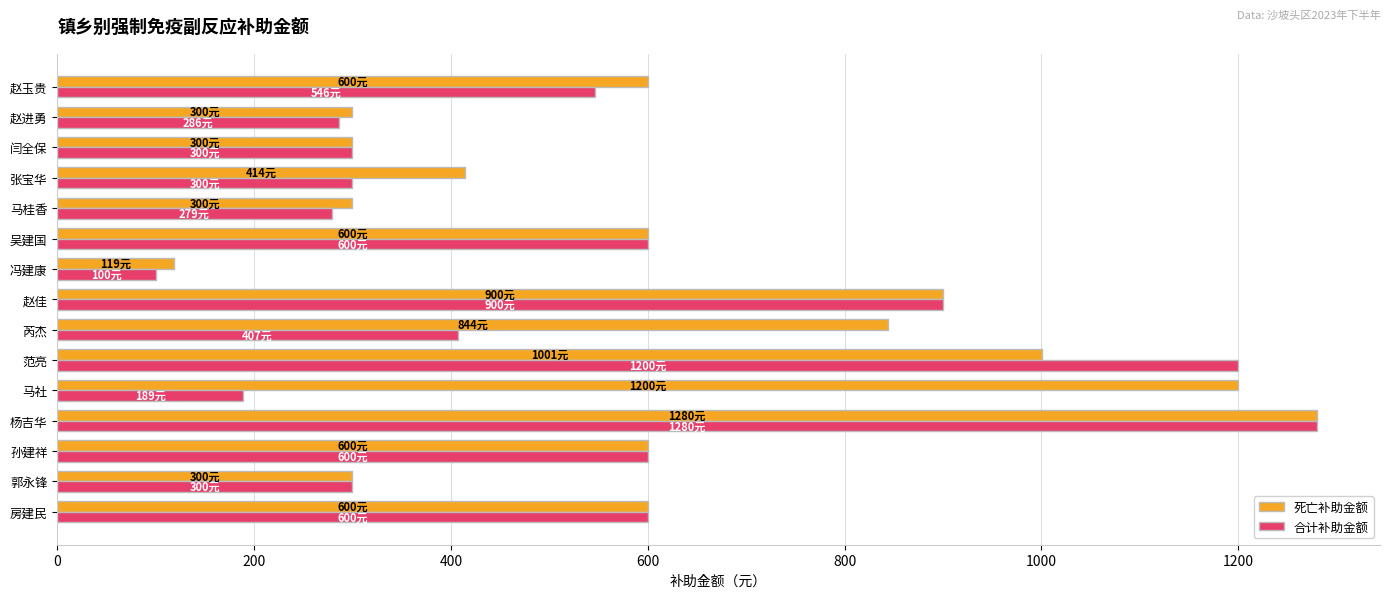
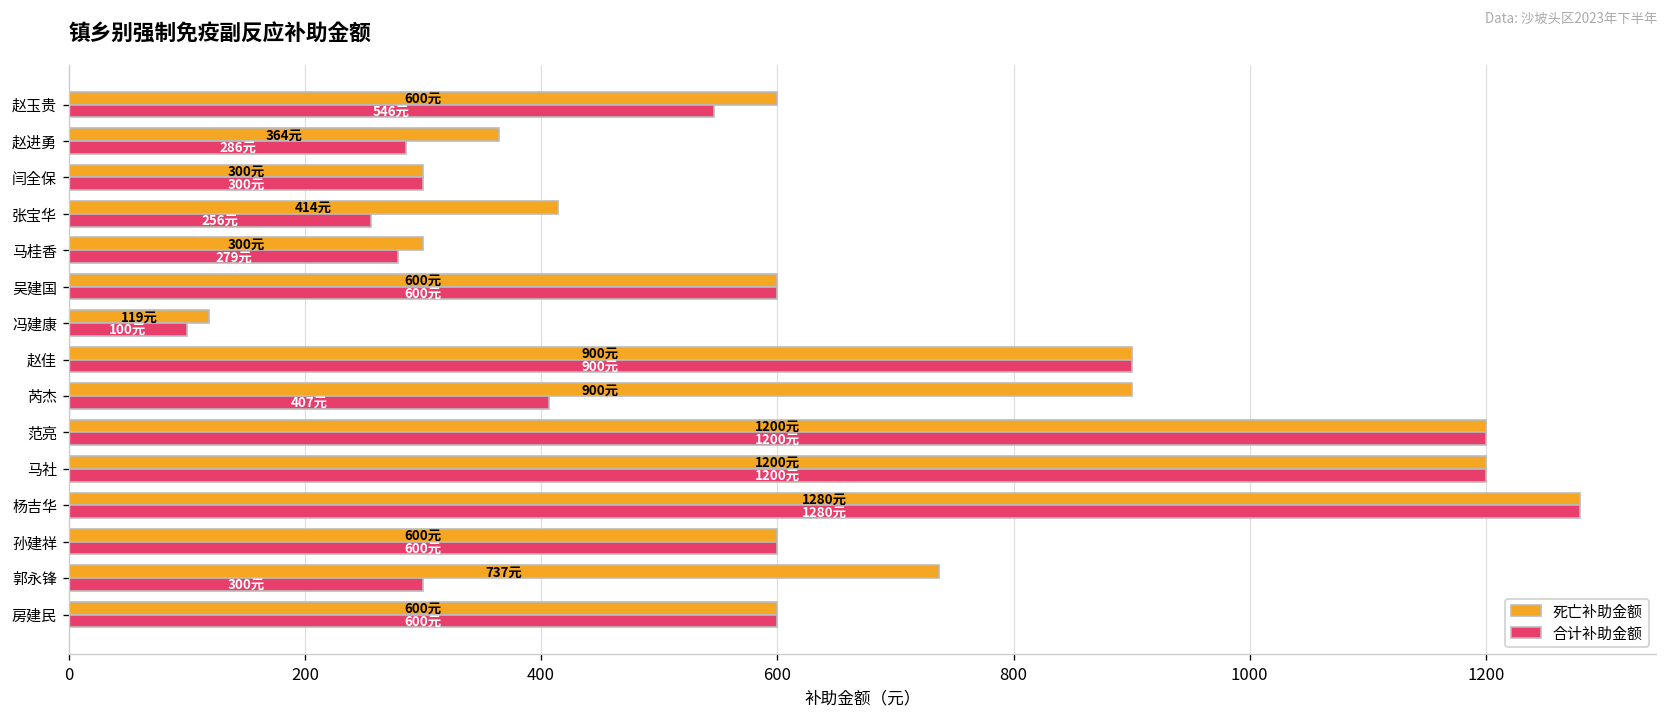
死亡补助金额, 赵进勇: 300元 -> 364元
合计补助金额, 张宝华: 300元 -> 256元
死亡补助金额, 芮杰: 844元 -> 900元
死亡补助金额, 范亮: 1001元 -> 1200元
合计补助金额, 马社: 189元 -> 1200元
死亡补助金额, 郭永锋: 300元 -> 737元
